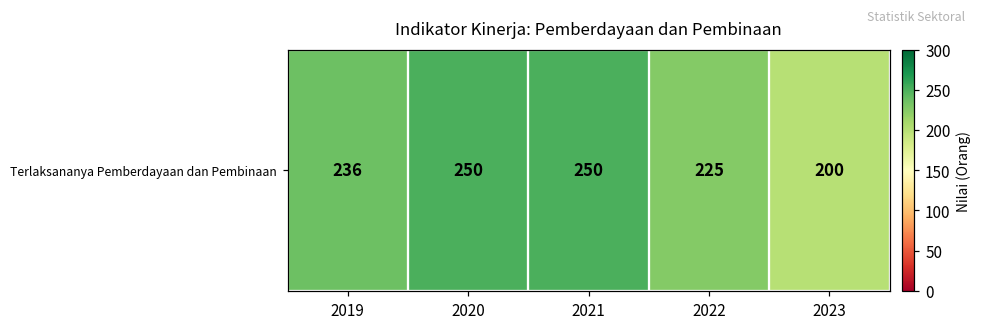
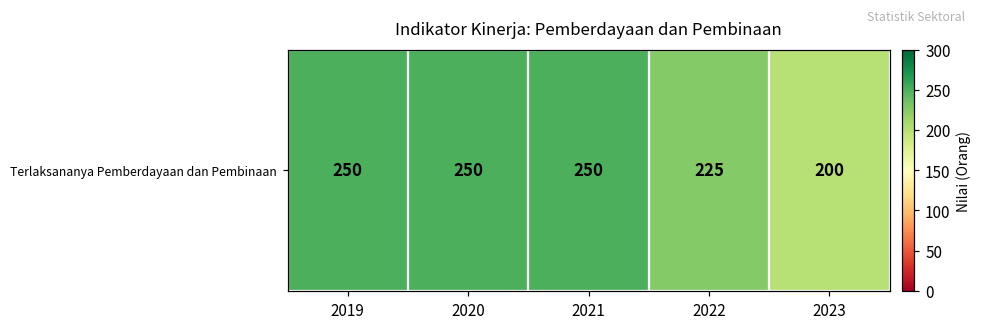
Terlaksananya Pemberdayaan dan Pembinaan, 2019: 236 -> 250
